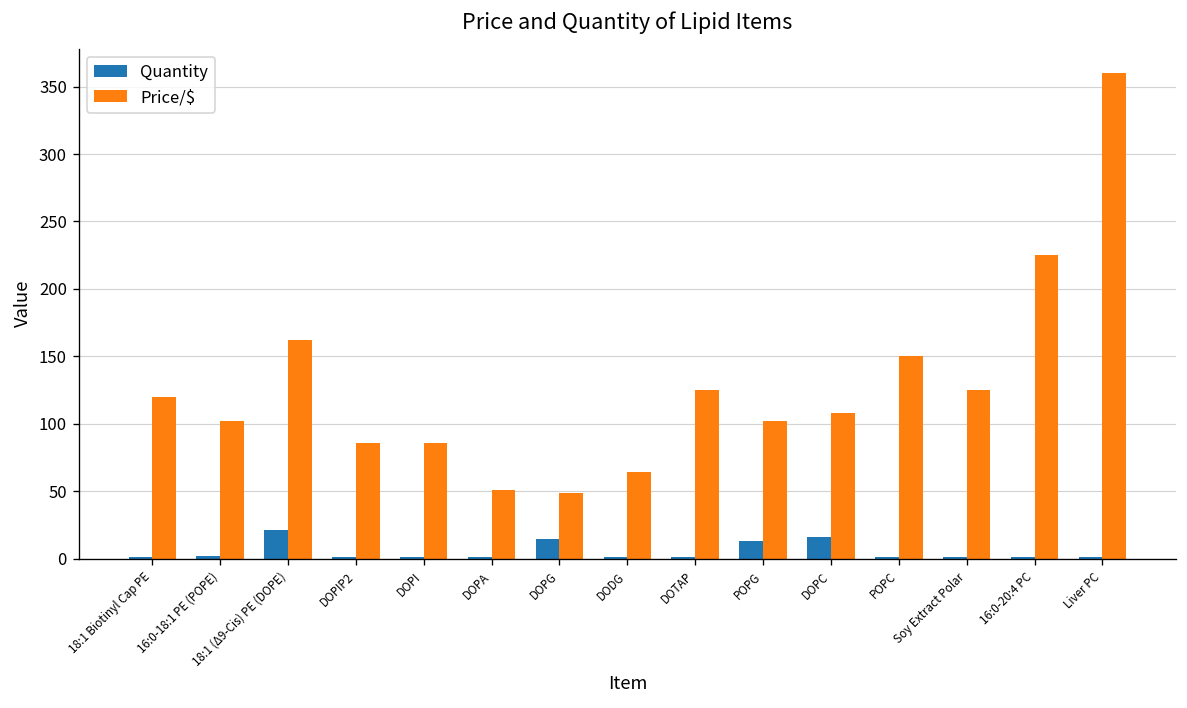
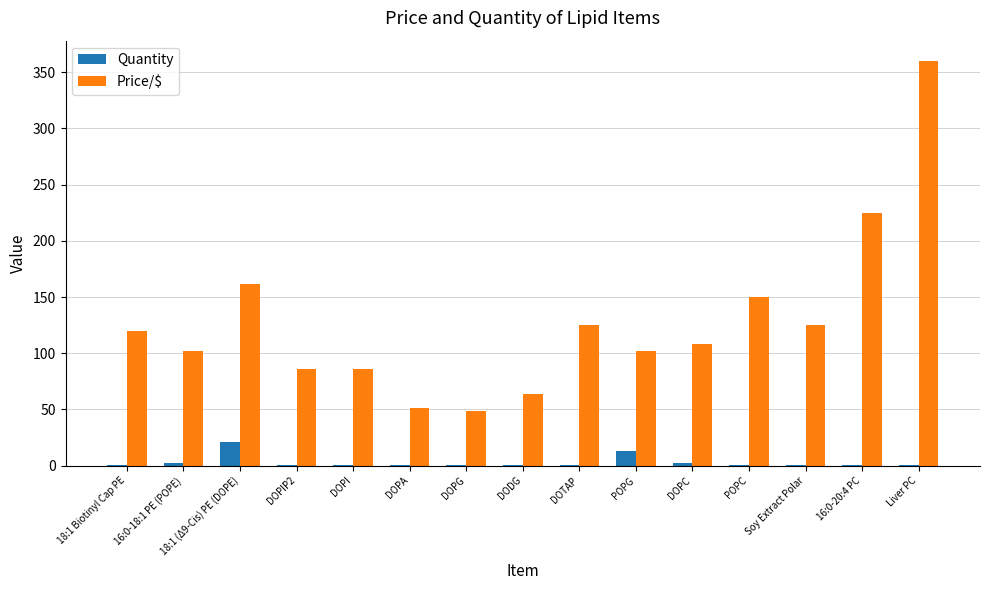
Quantity, DOPG: 15 -> 1
Quantity, DOPC: 16 -> 2
